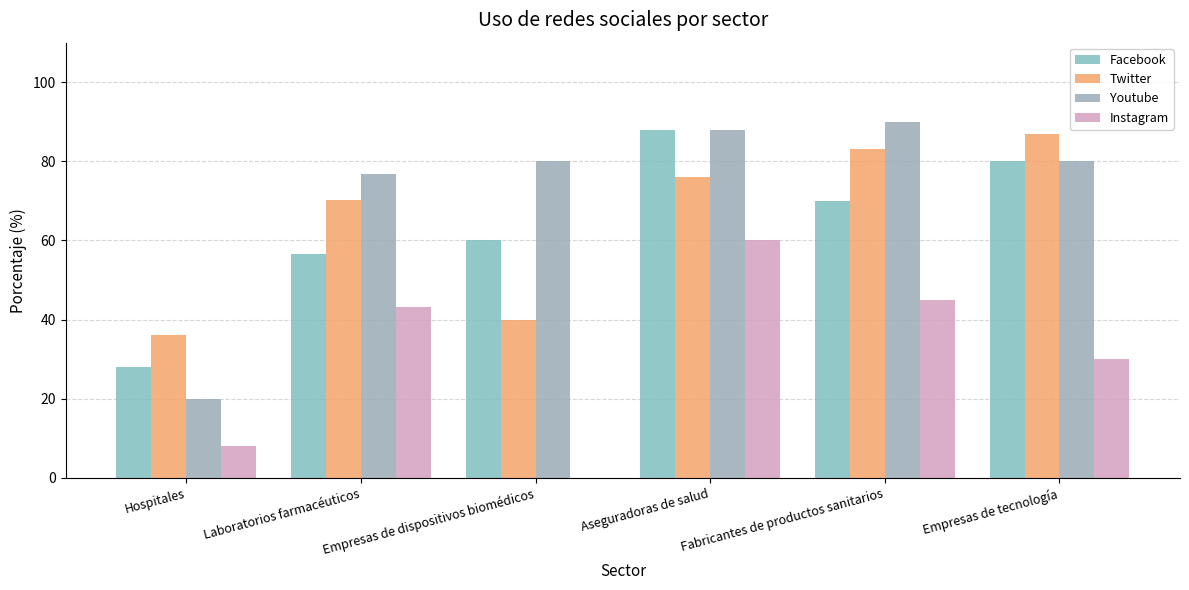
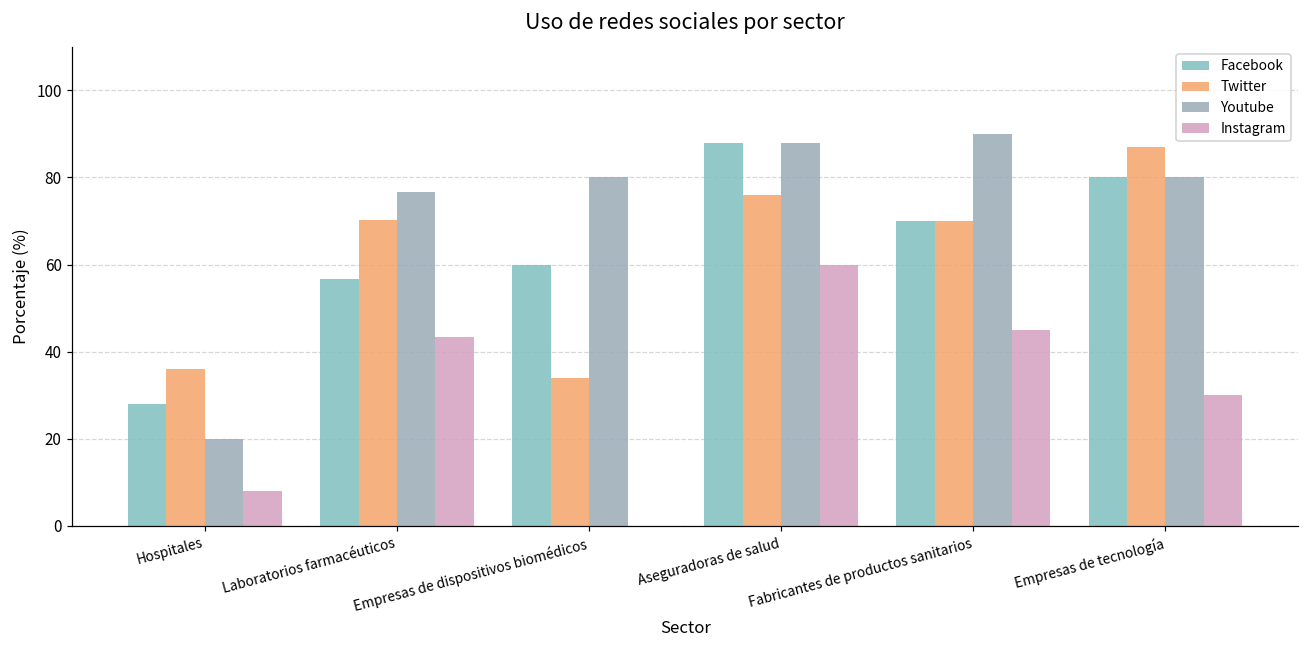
Twitter, Empresas de dispositivos biomédicos: 40 -> 34
Twitter, Fabricantes de productos sanitarios: 83 -> 70
